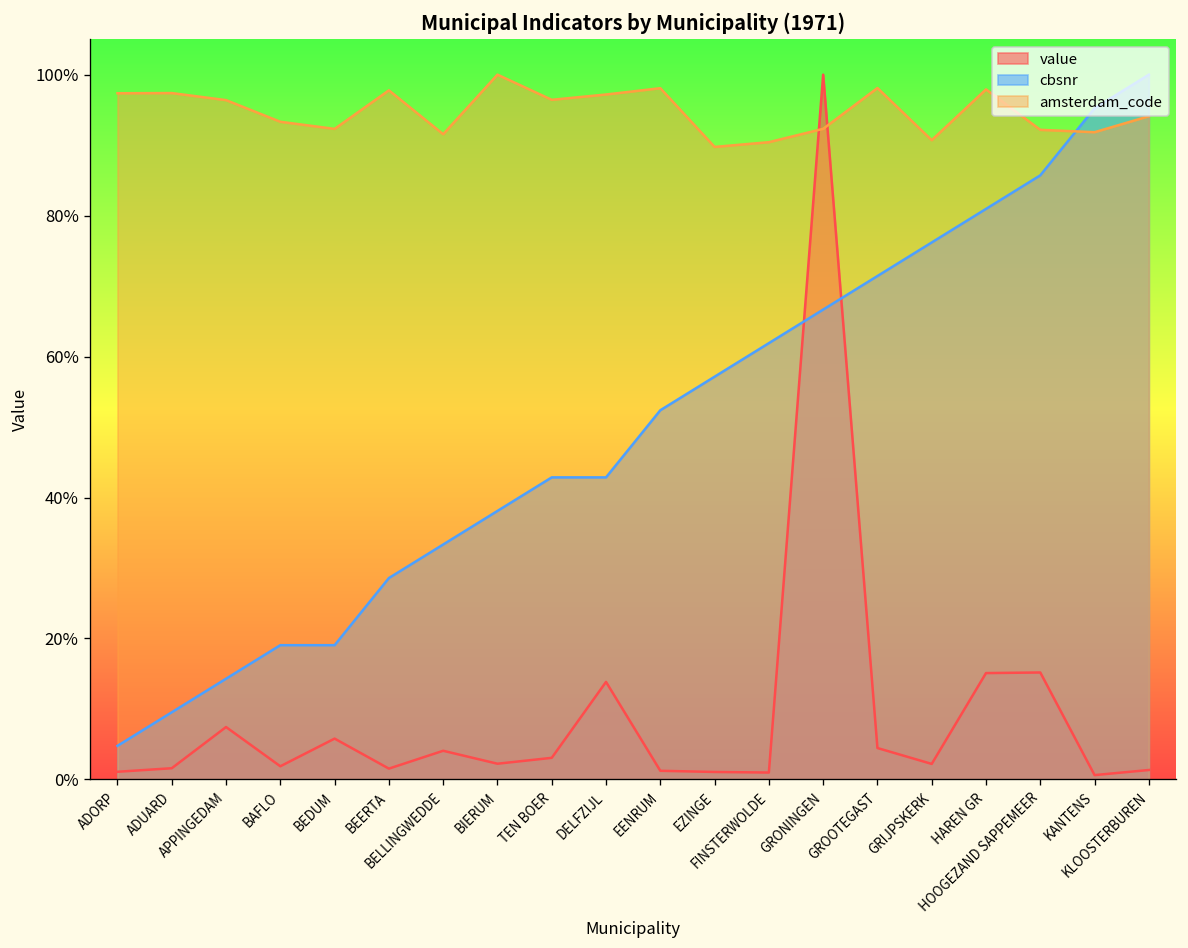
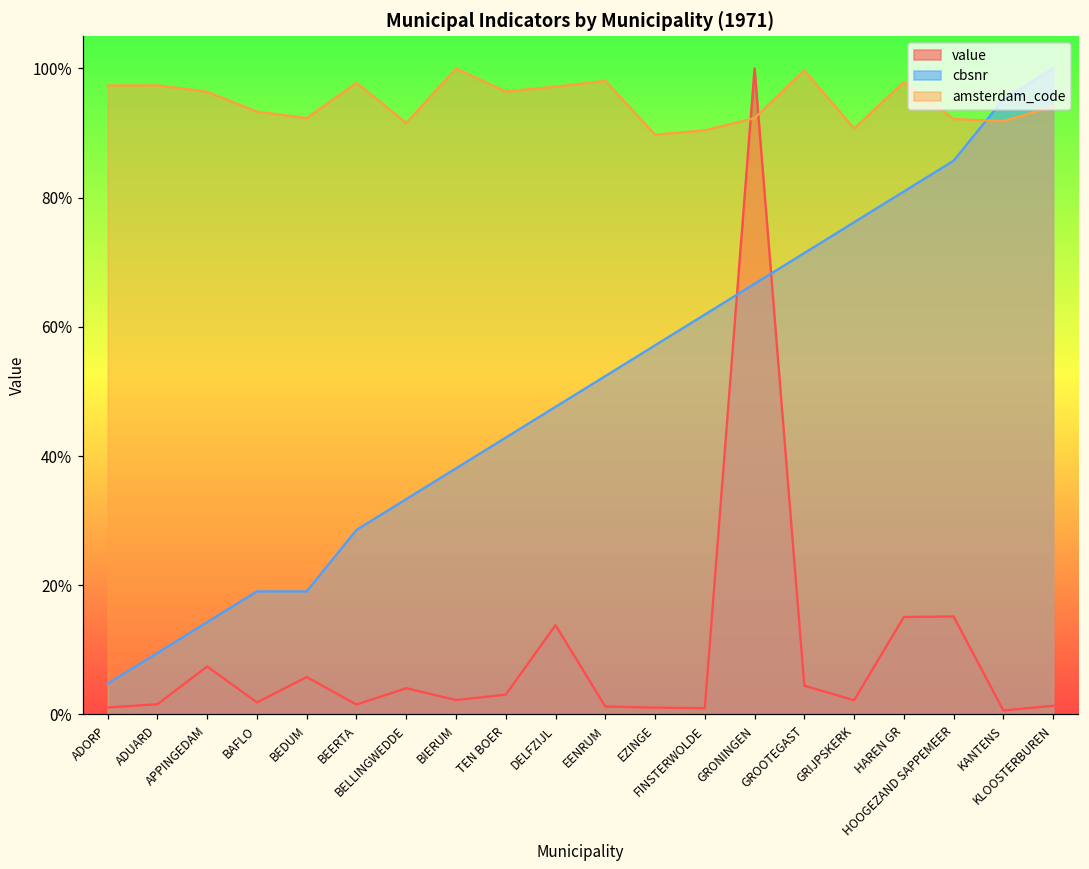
cbsnr, DELFZIJL: 43% -> 48%
amsterdam_code, GROOTEGAST: 98% -> 100%
